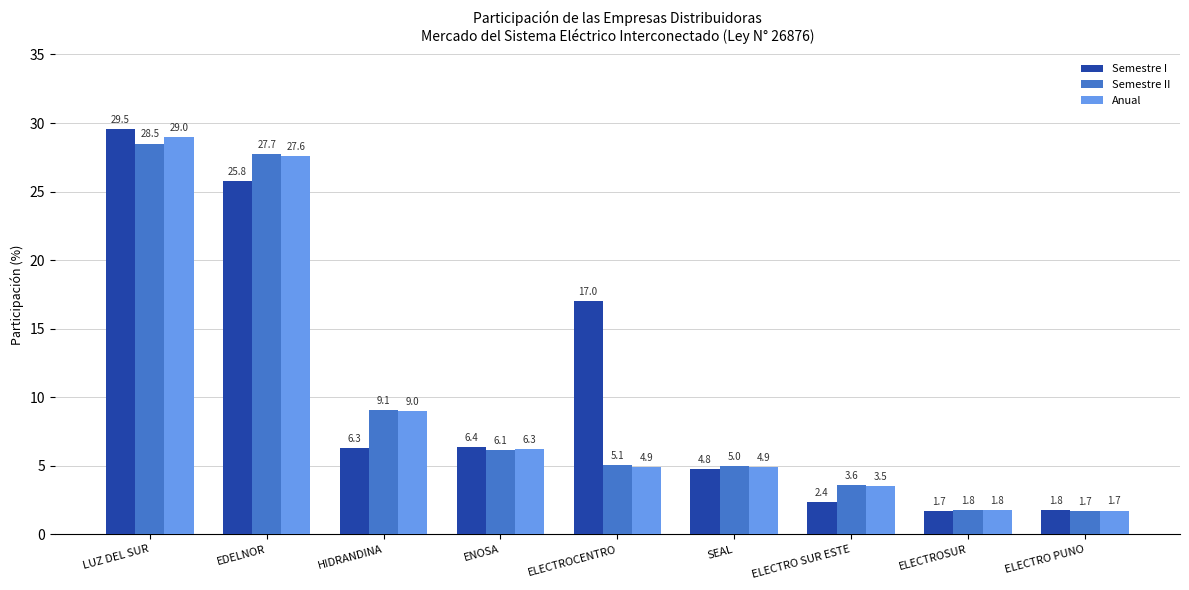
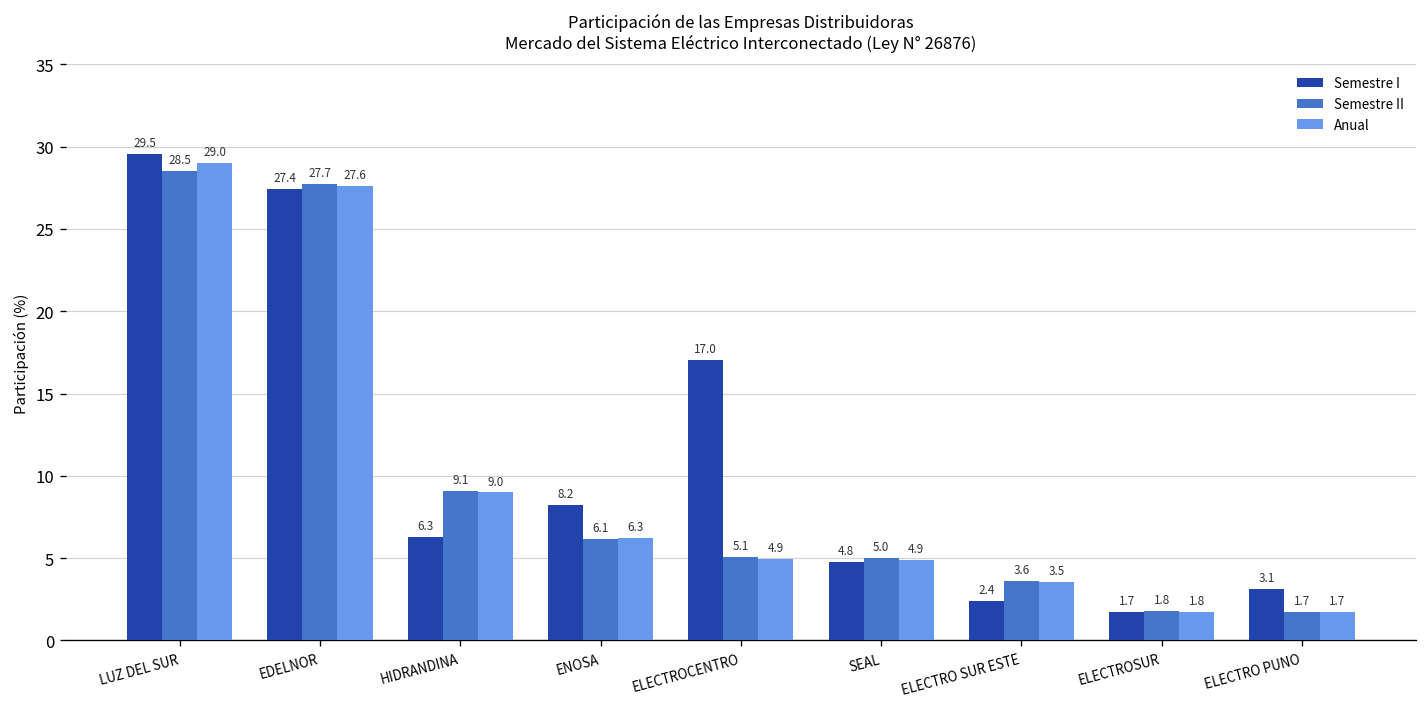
Semestre I, EDELNOR: 25.8 -> 27.4
Semestre I, ENOSA: 6.4 -> 8.2
Semestre I, ELECTRO PUNO: 1.8 -> 3.1
